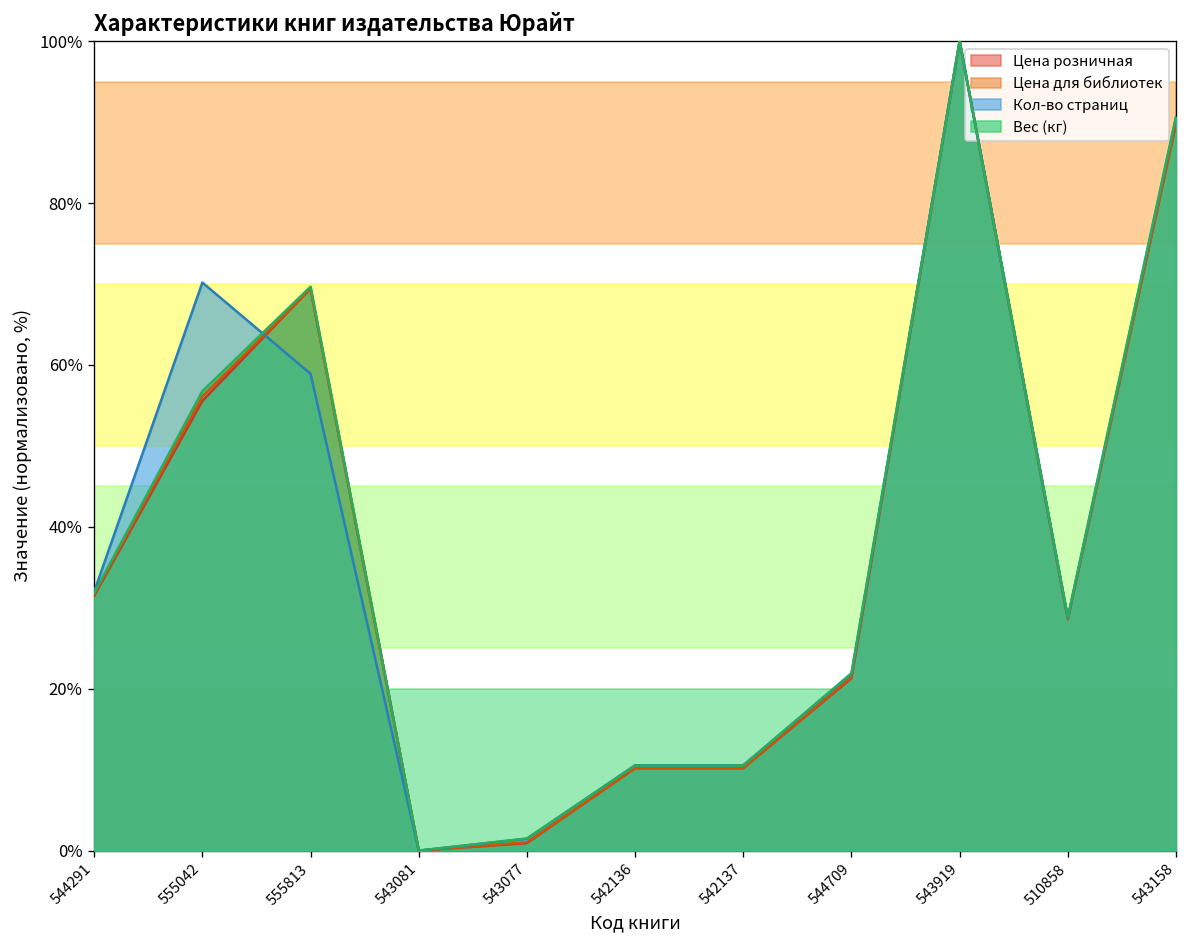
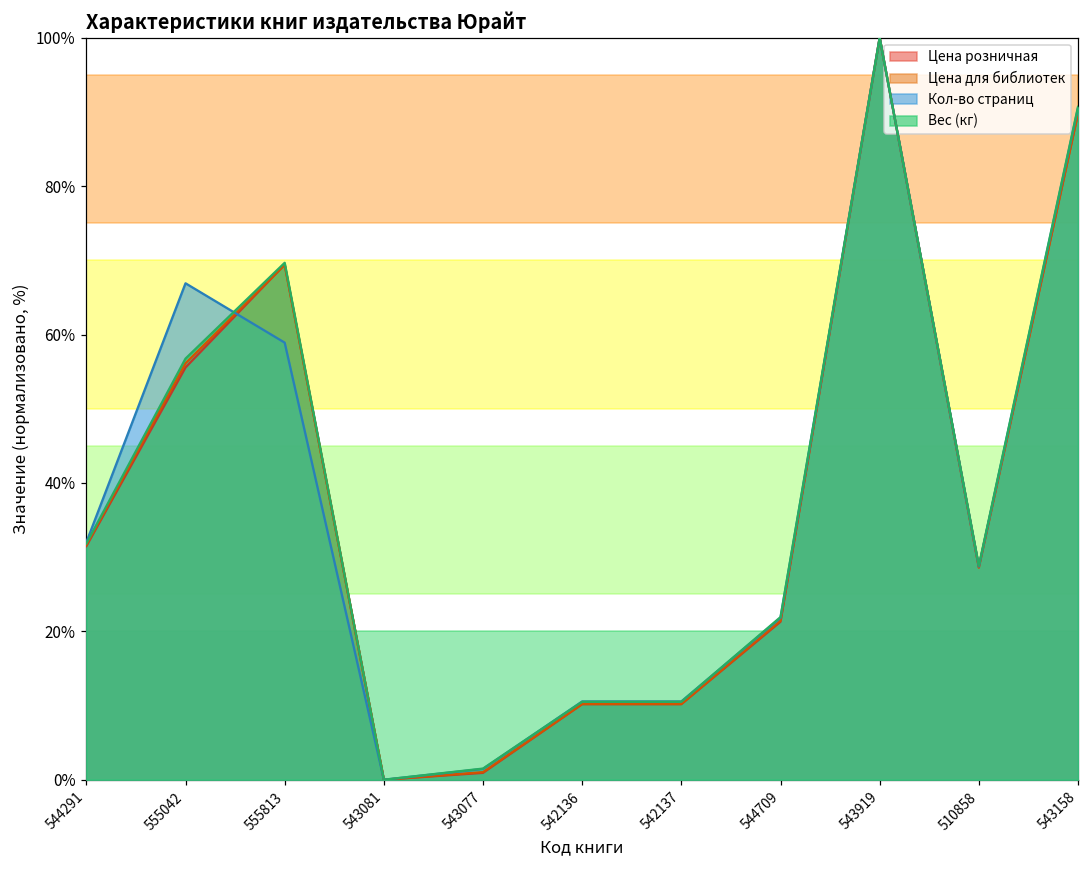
Кол-во страниц, 555042: 70% -> 67%
